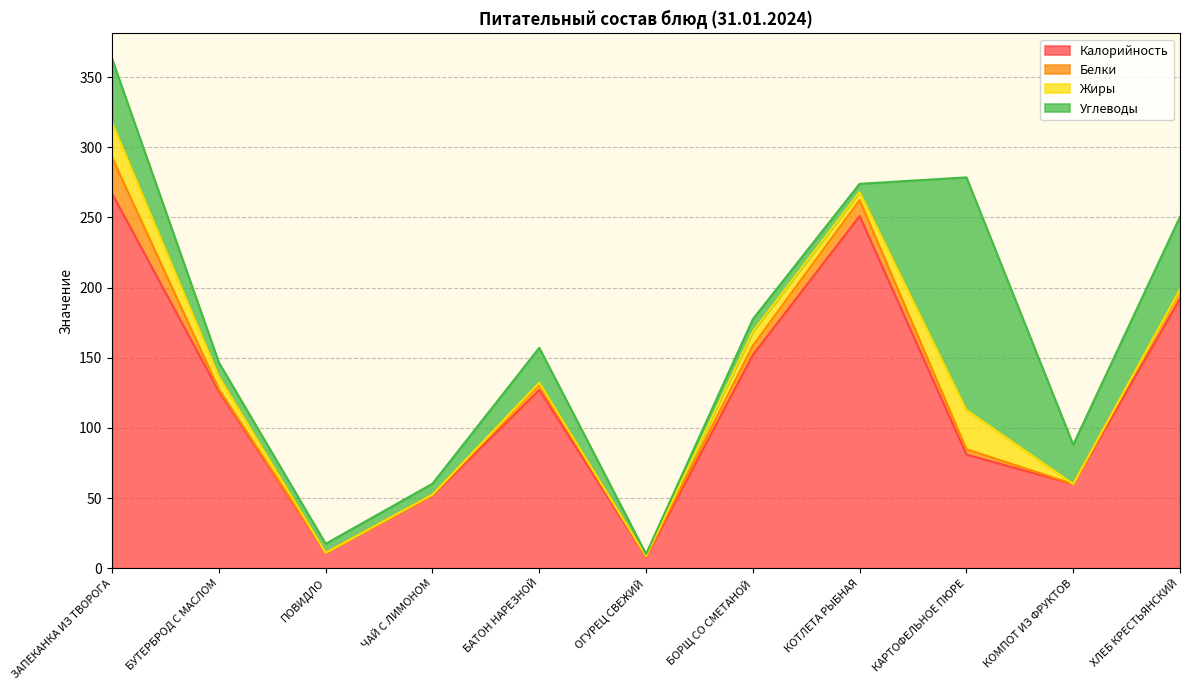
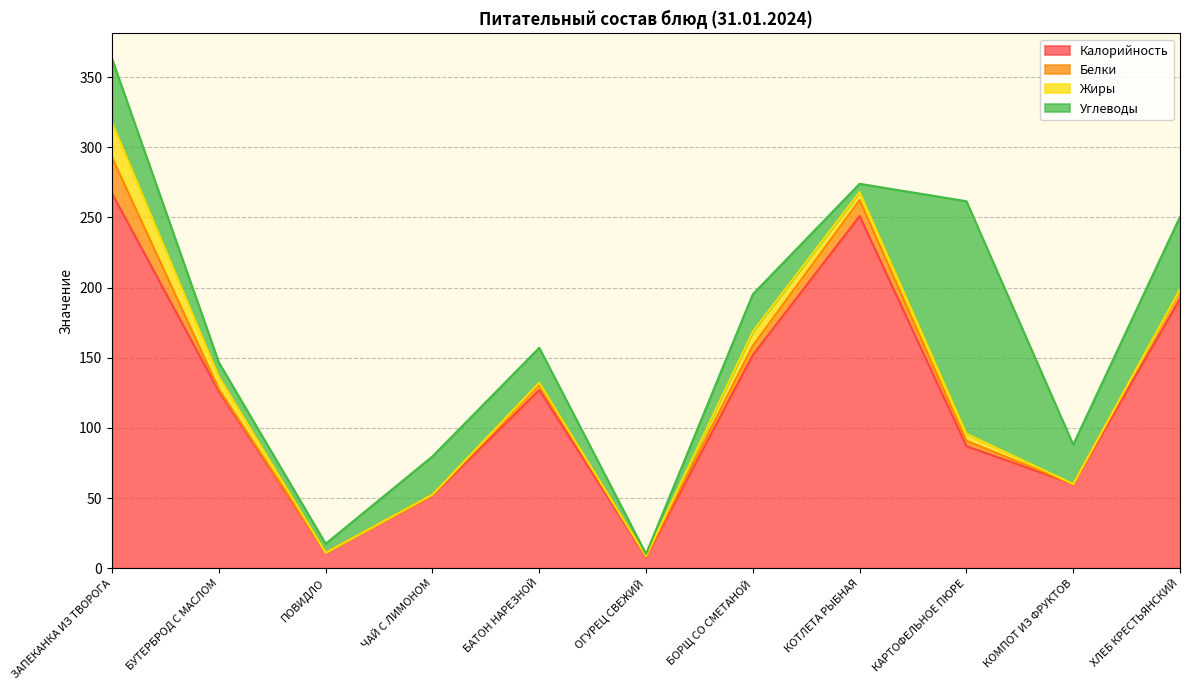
Углеводы, ЧАЙ С ЛИМОНОМ: 8 -> 27
Углеводы, БОРЩ СО СМЕТАНОЙ: 9 -> 27
Калорийность, КАРТОФЕЛЬНОЕ ПЮРЕ: 81 -> 87
Жиры, КАРТОФЕЛЬНОЕ ПЮРЕ: 28 -> 5
